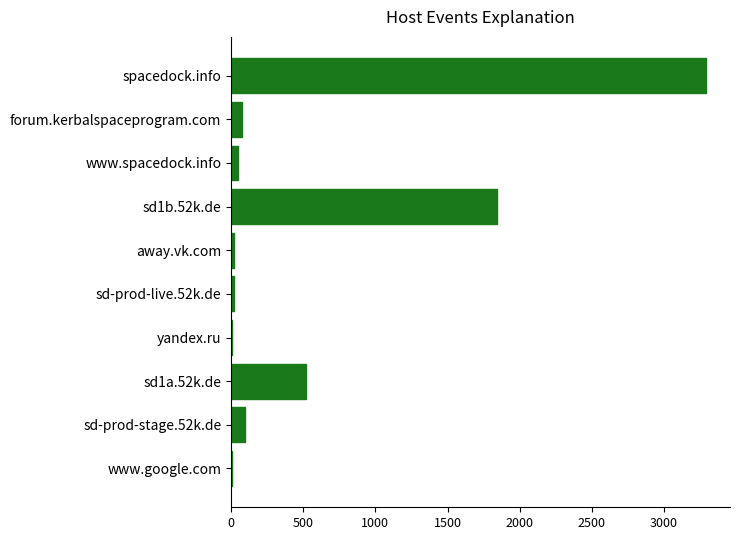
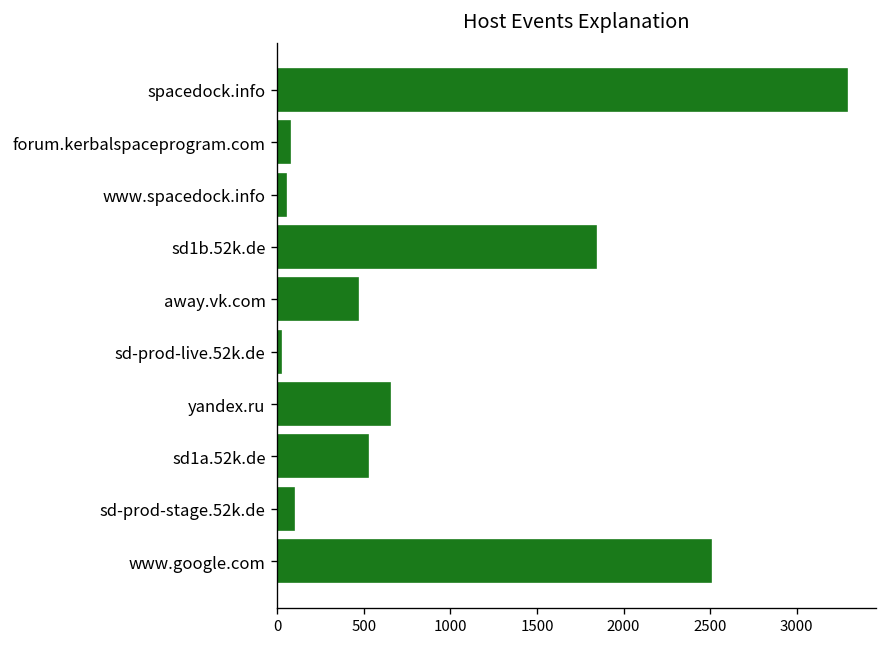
away.vk.com: 20 -> 470
yandex.ru: 10 -> 650
www.google.com: 0 -> 2500
